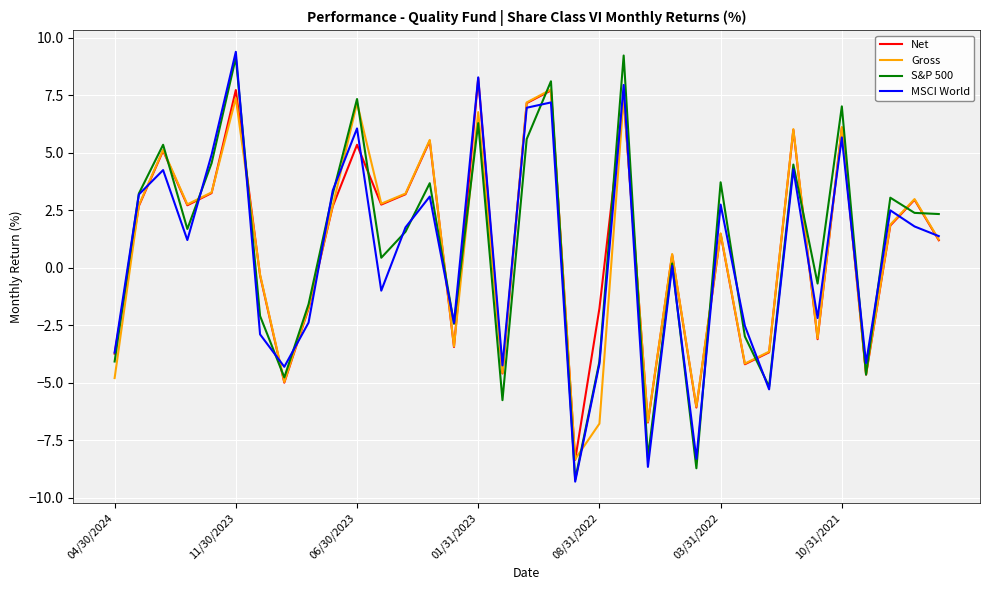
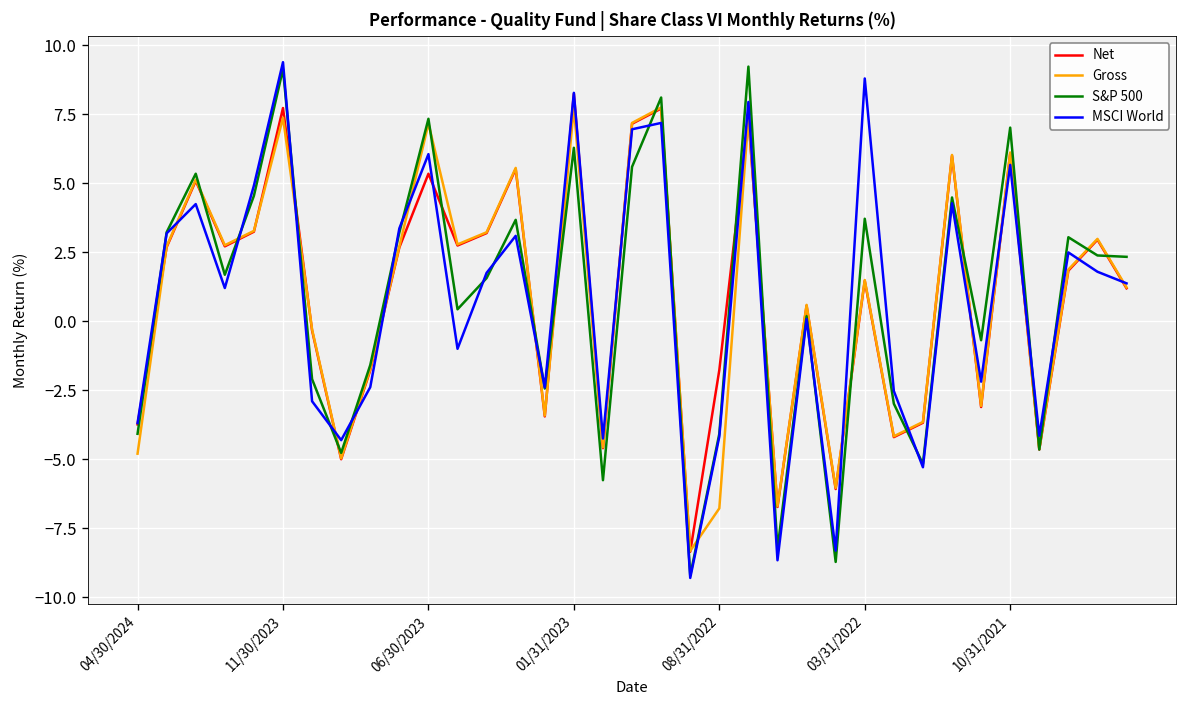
Gross, 01/31/2023: 6.8 -> 7.7
MSCI World, 03/31/2022: 2.7 -> 8.8
